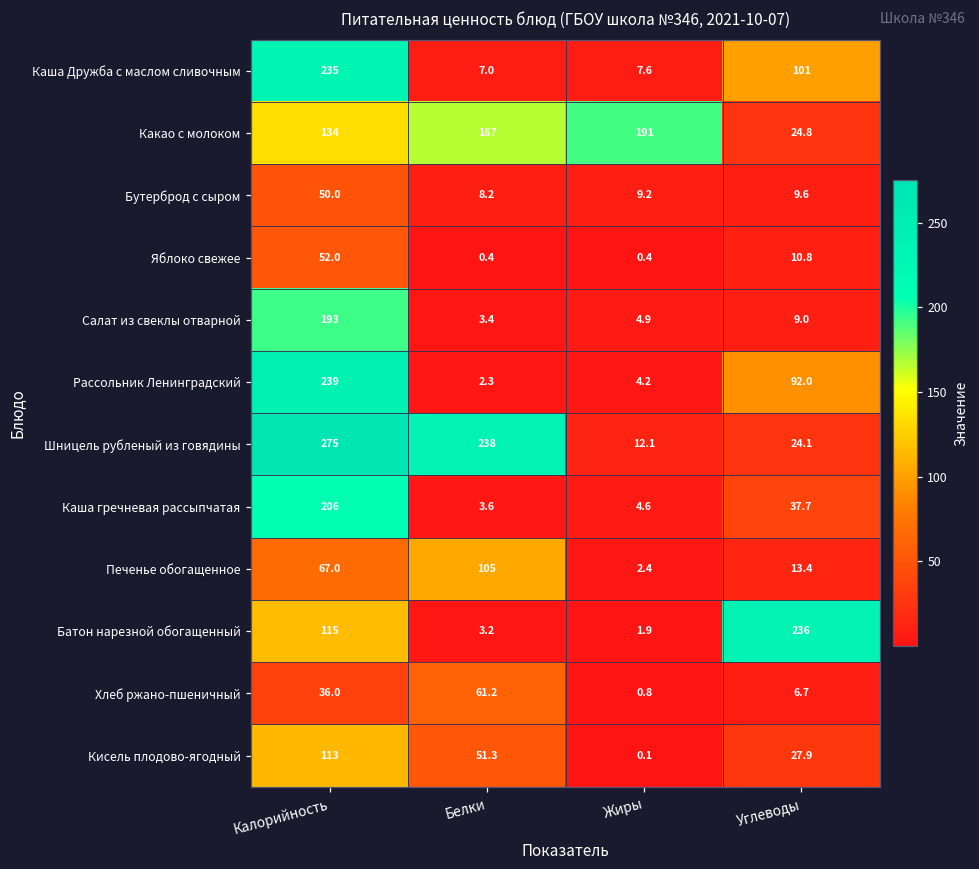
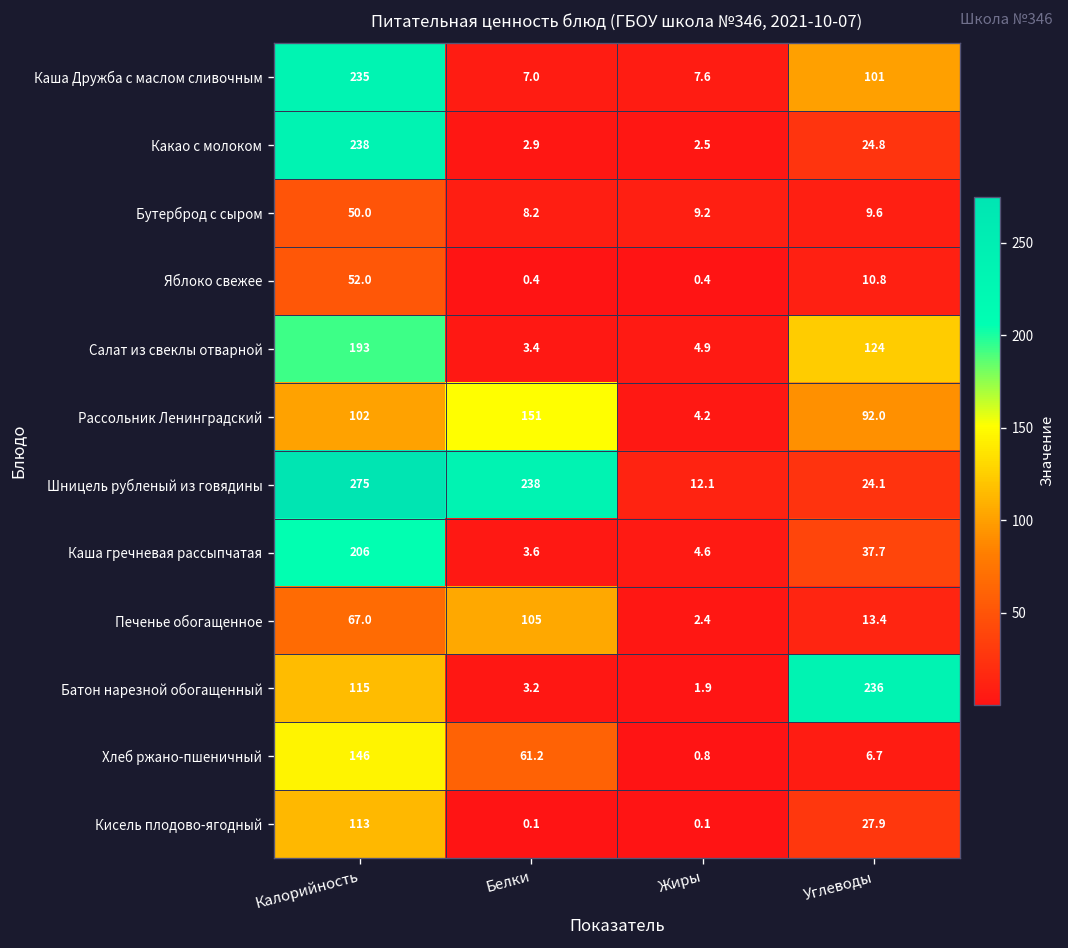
Какао с молоком, Калорийность: 134 -> 238
Какао с молоком, Белки: 167 -> 2.9
Какао с молоком, Жиры: 191 -> 2.5
Салат из свеклы отварной, Углеводы: 9.0 -> 124
Рассольник Ленинградский, Калорийность: 239 -> 102
Рассольник Ленинградский, Белки: 2.3 -> 151
Хлеб ржано-пшеничный, Калорийность: 36.0 -> 146
Кисель плодово-ягодный, Белки: 51.3 -> 0.1
